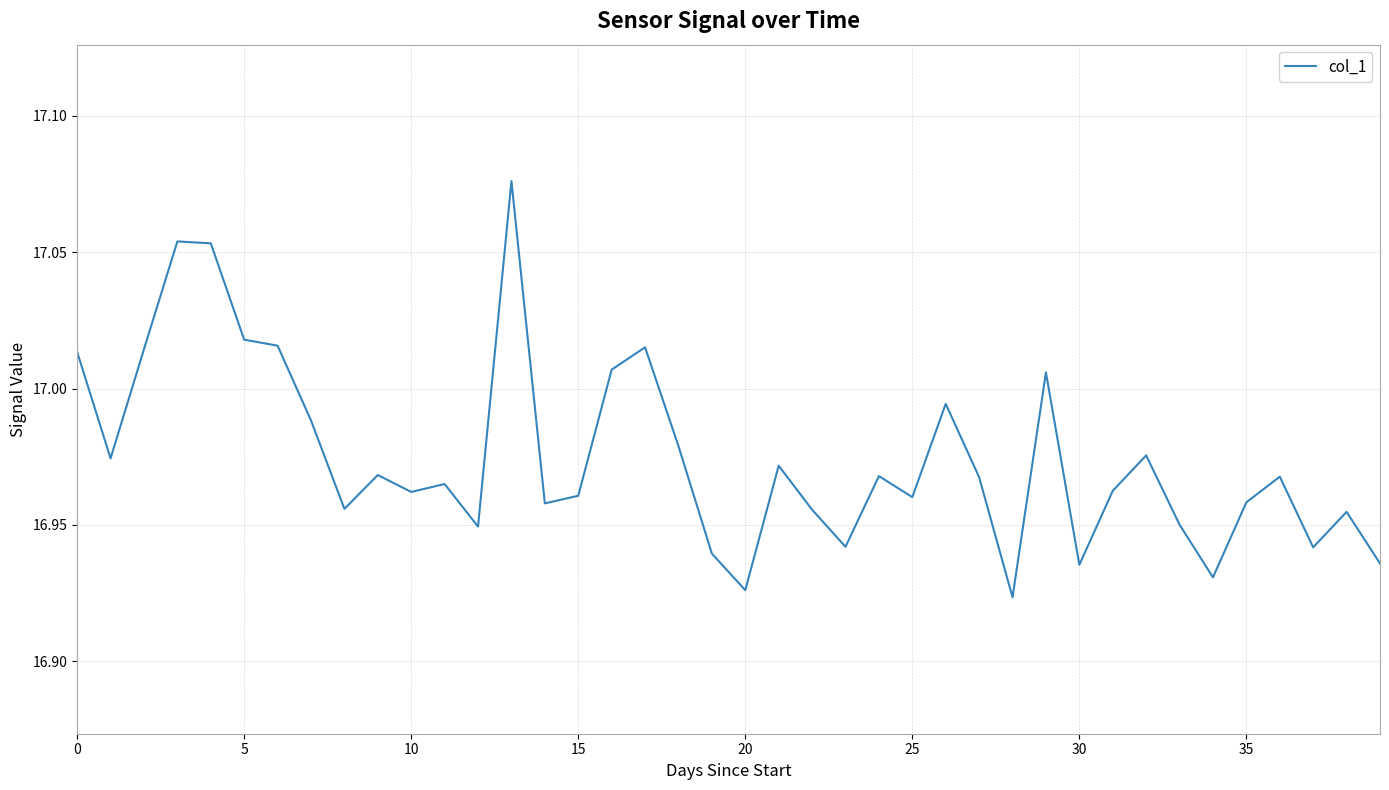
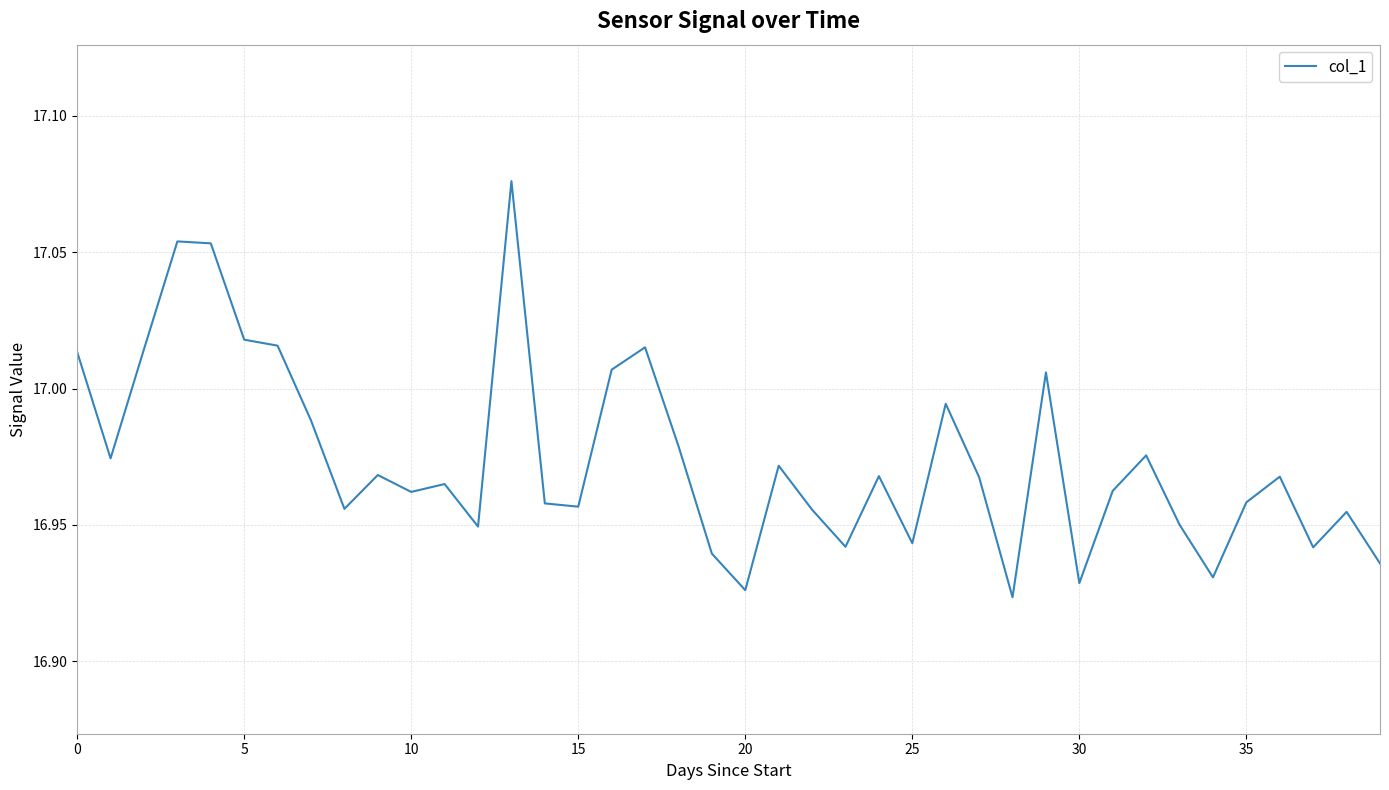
15: 16.961 -> 16.957
25: 16.960 -> 16.943
30: 16.935 -> 16.929
